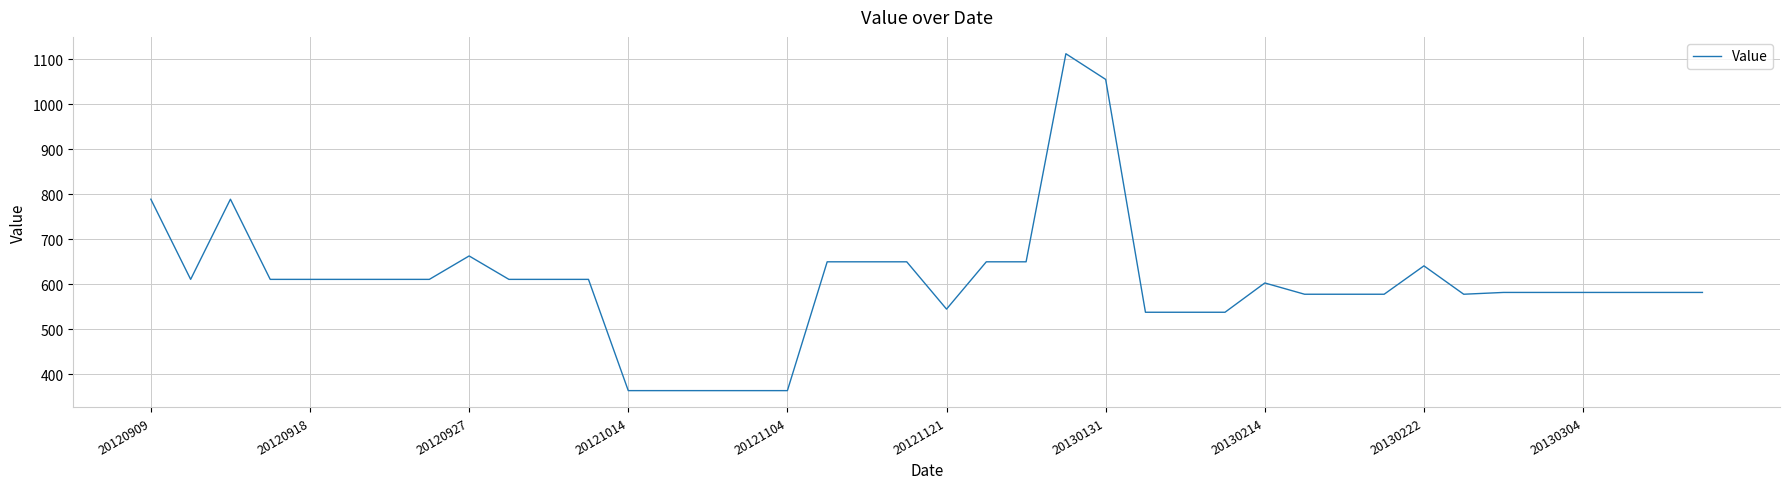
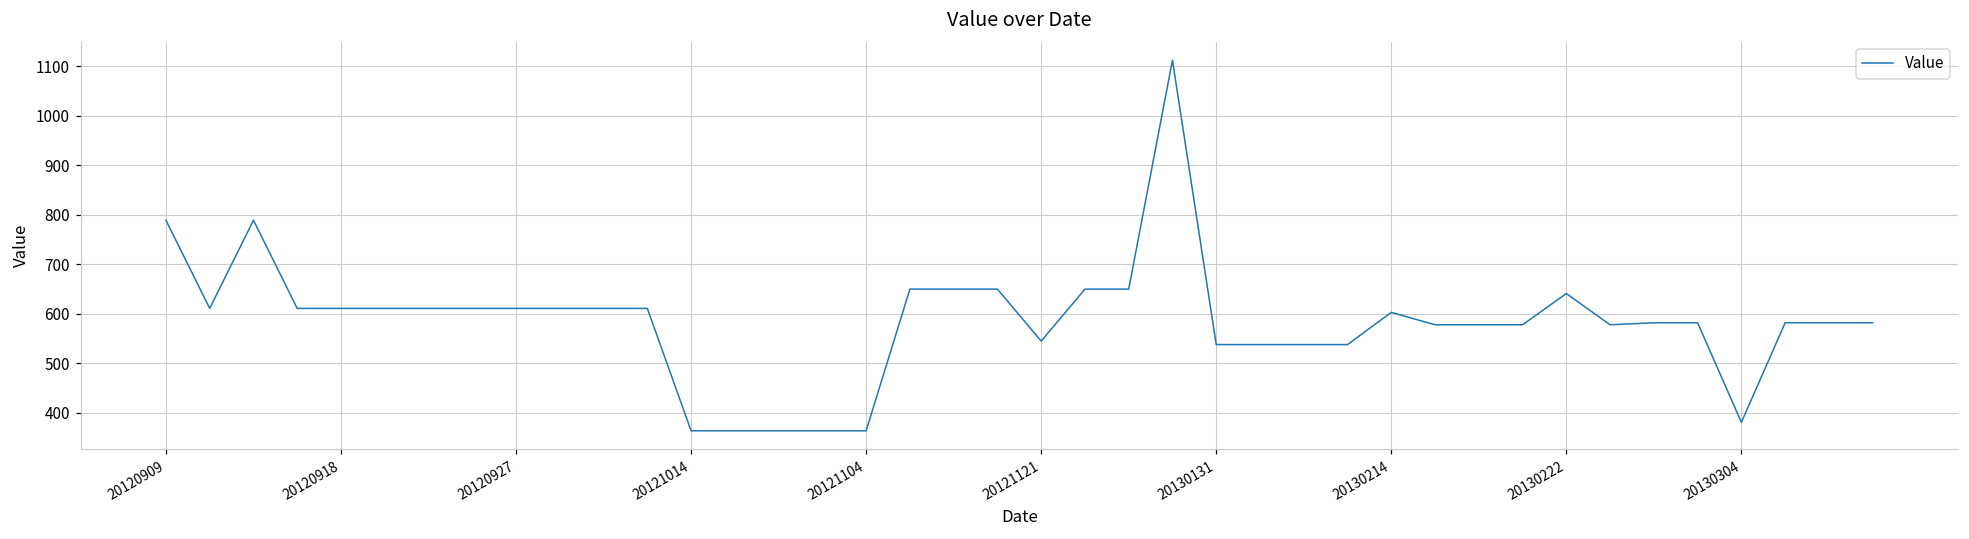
20120927: 660 -> 610
20130131: 1060 -> 540
20130304: 580 -> 380
